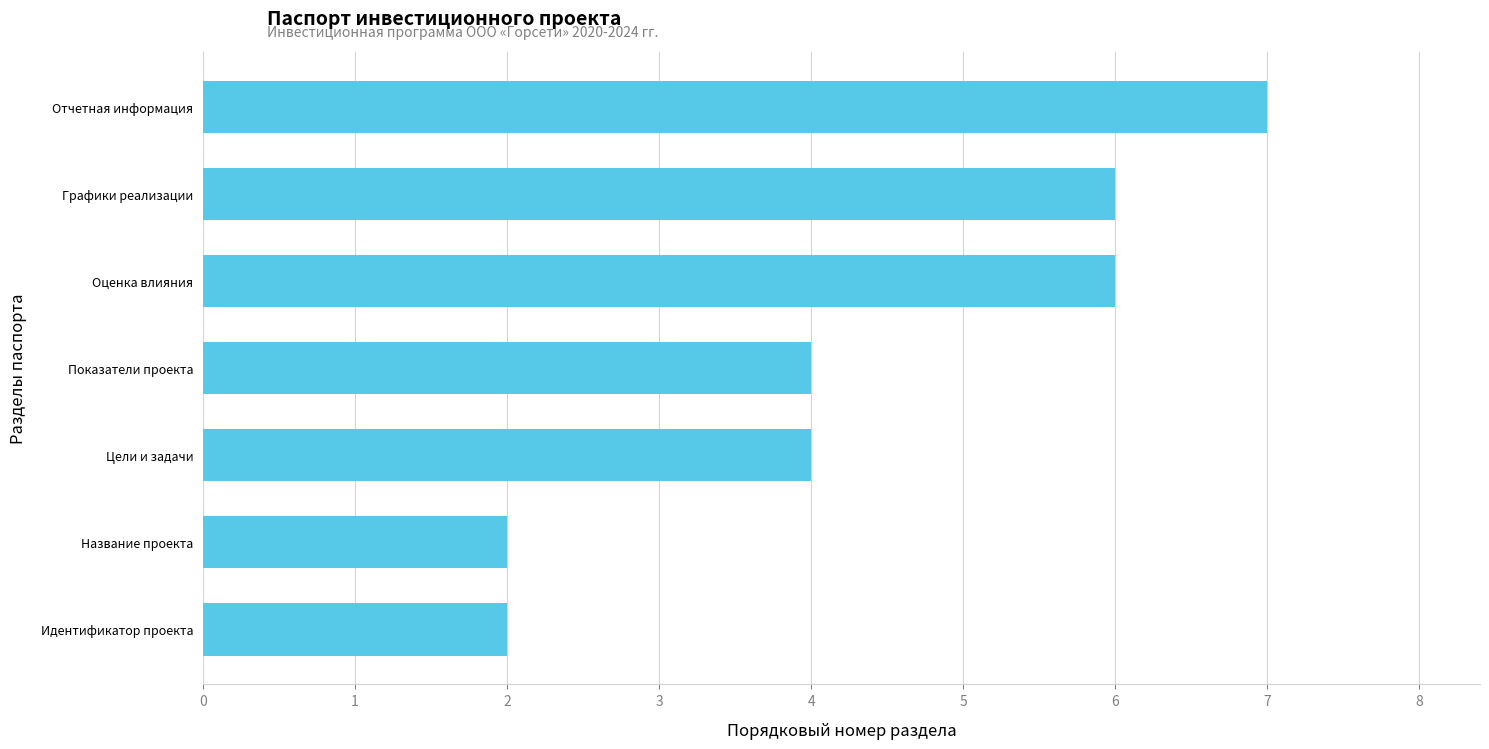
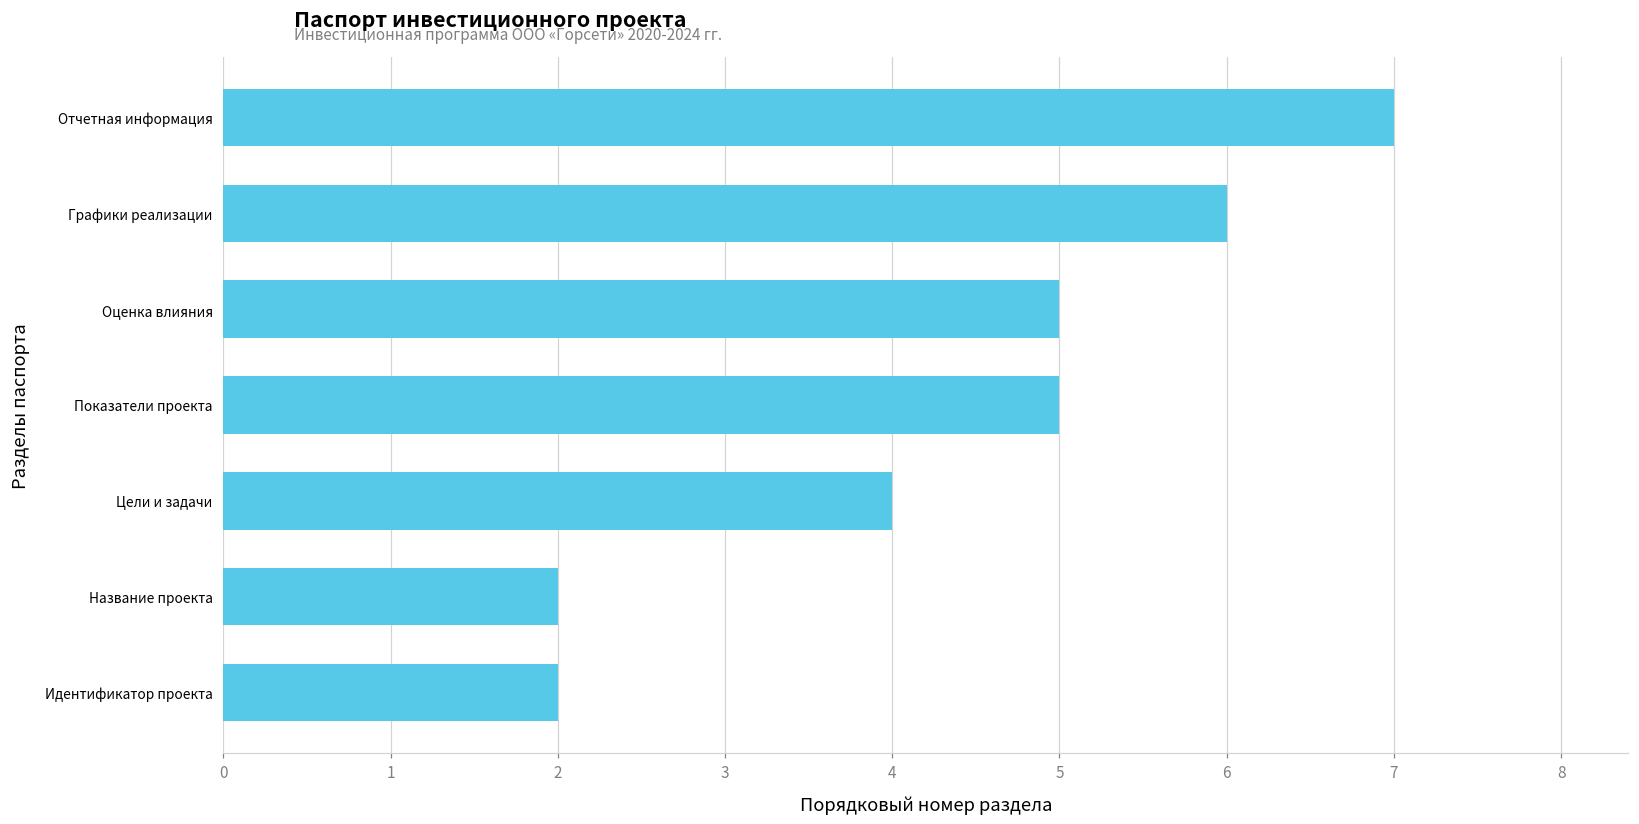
Оценка влияния: 6 -> 5
Показатели проекта: 4 -> 5
